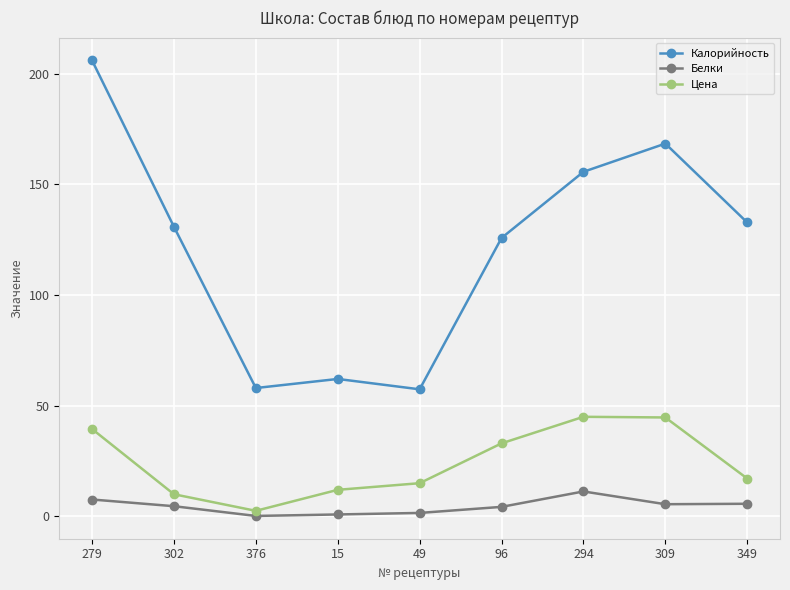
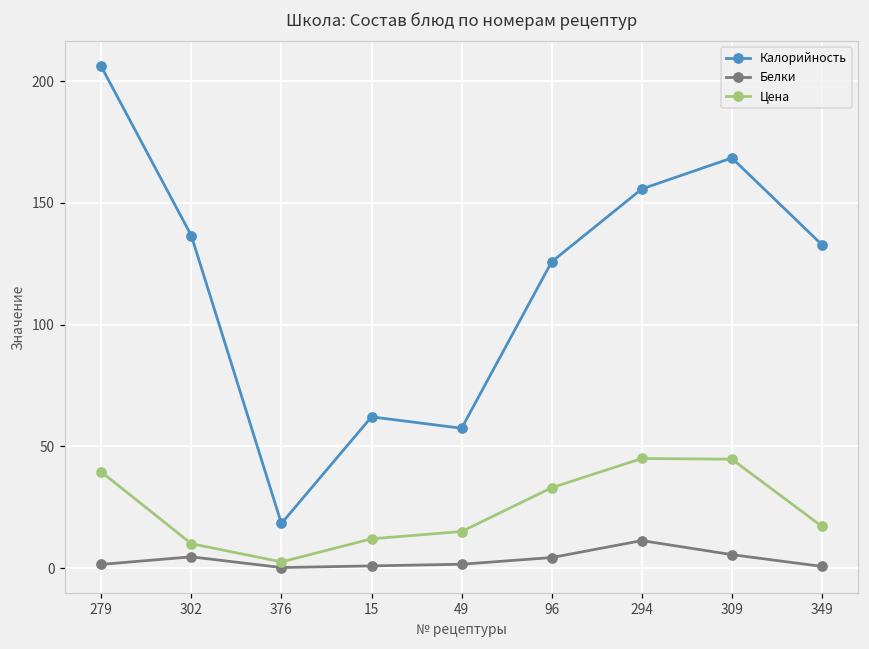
Белки, 279: 8 -> 1
Калорийность, 302: 131 -> 137
Калорийность, 376: 58 -> 18
Белки, 349: 6 -> 1
